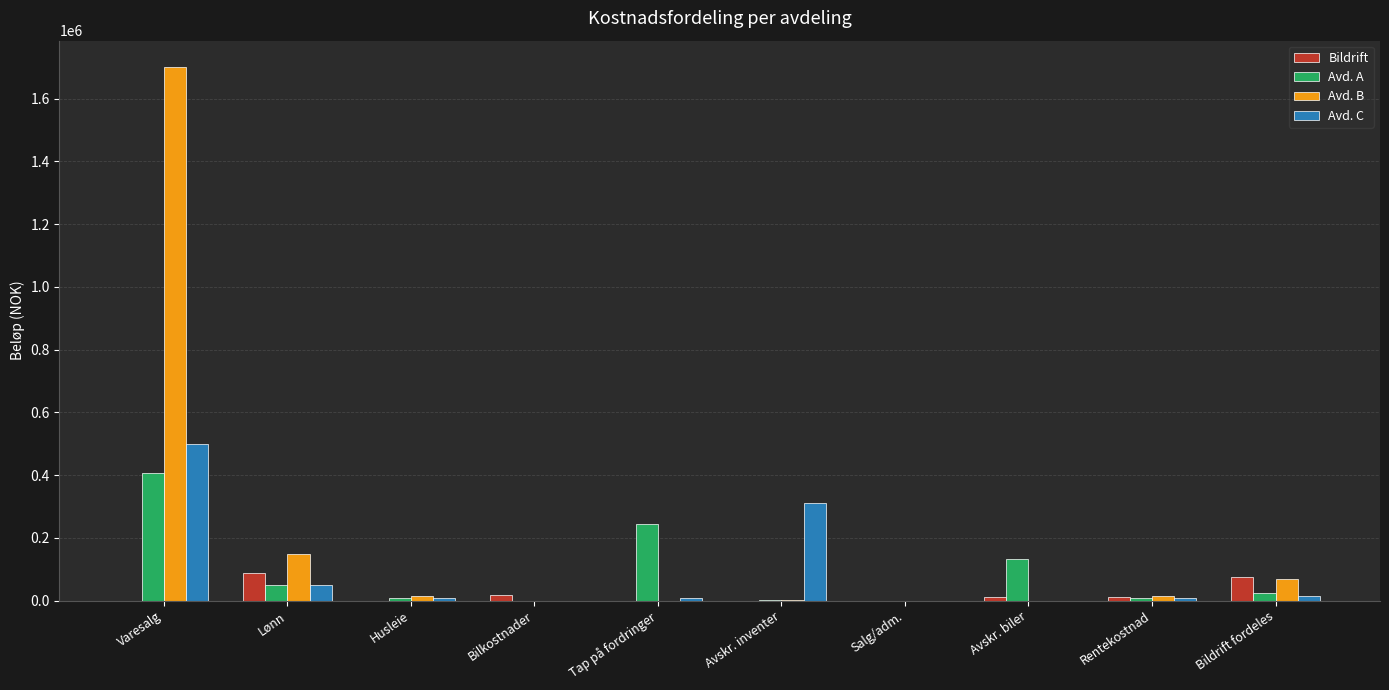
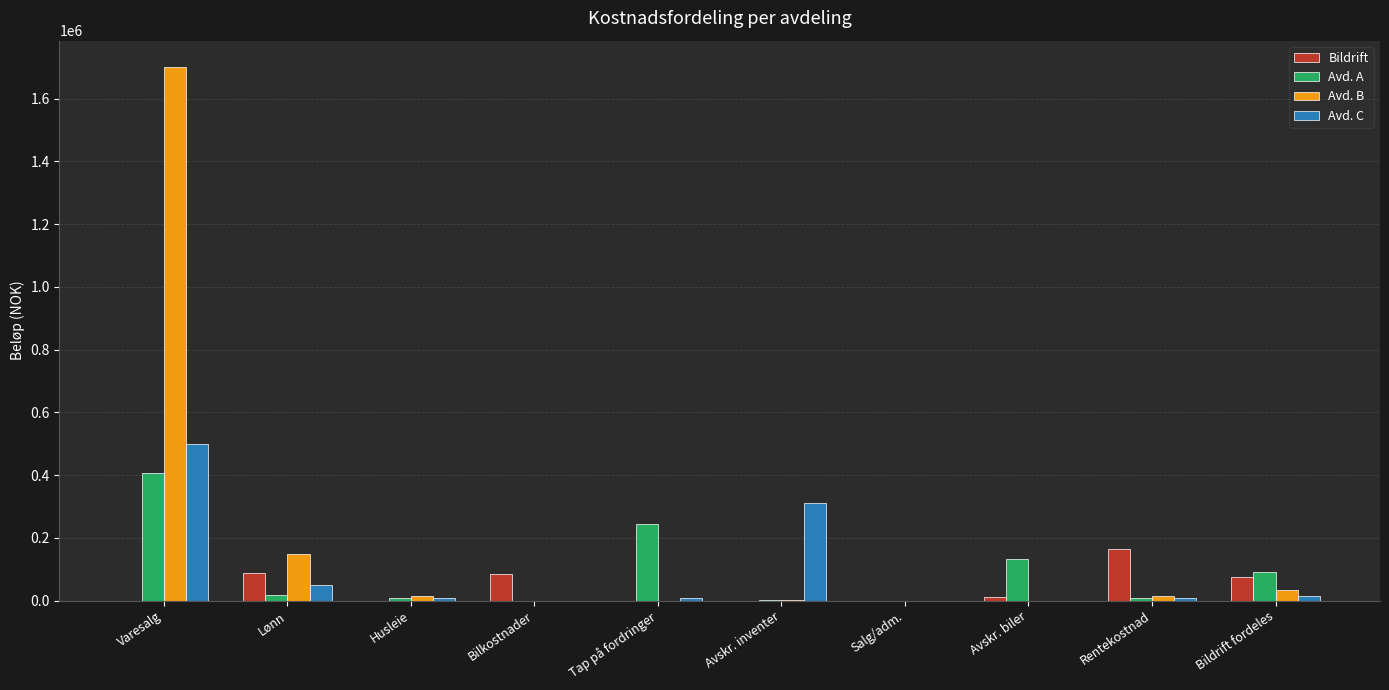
Avd. A, Lønn: 50000 -> 20000
Bildrift, Bilkostnader: 20000 -> 90000
Bildrift, Rentekostnad: 10000 -> 170000
Avd. A, Bildrift fordeles: 20000 -> 90000
Avd. B, Bildrift fordeles: 70000 -> 40000
